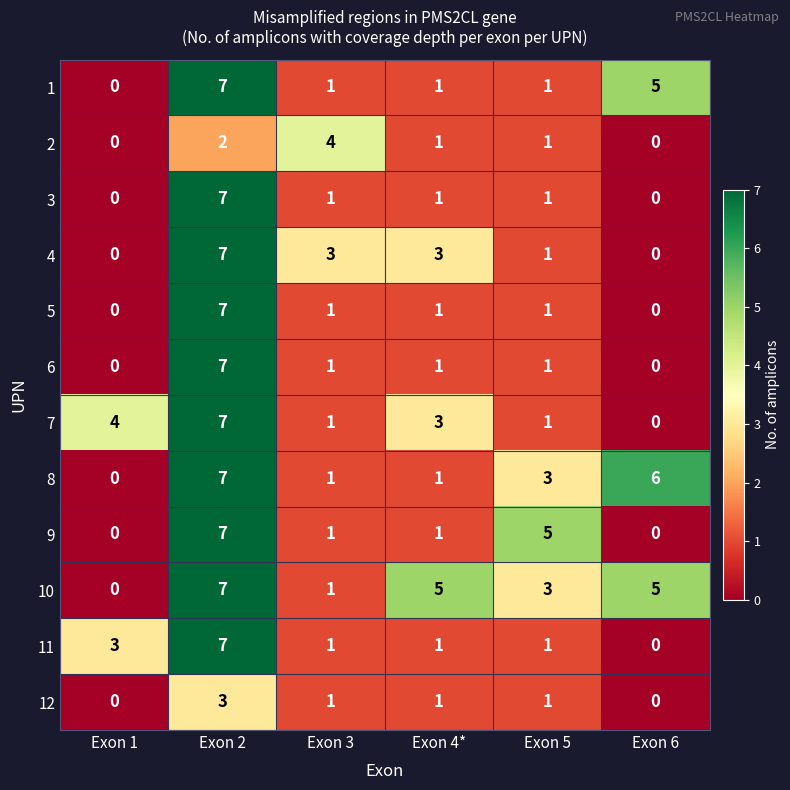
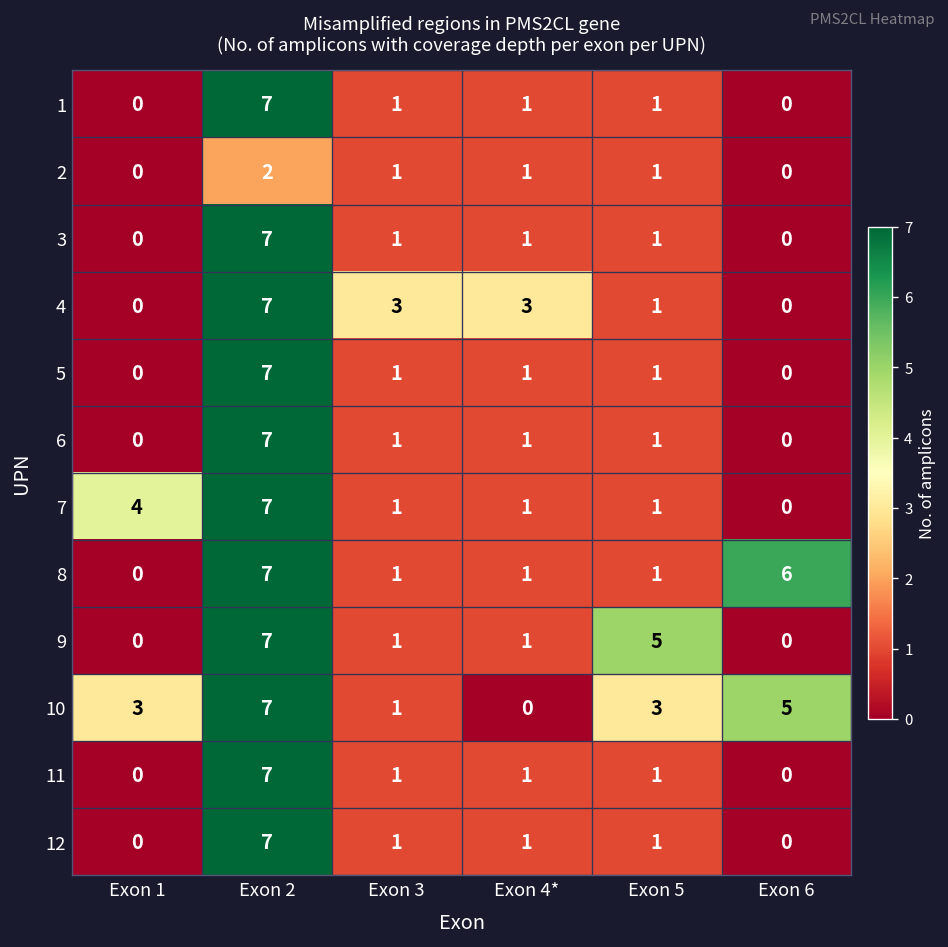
1, Exon 6: 5 -> 0
2, Exon 3: 4 -> 1
7, Exon 4*: 3 -> 1
8, Exon 5: 3 -> 1
10, Exon 1: 0 -> 3
10, Exon 4*: 5 -> 0
11, Exon 1: 3 -> 0
12, Exon 2: 3 -> 7
